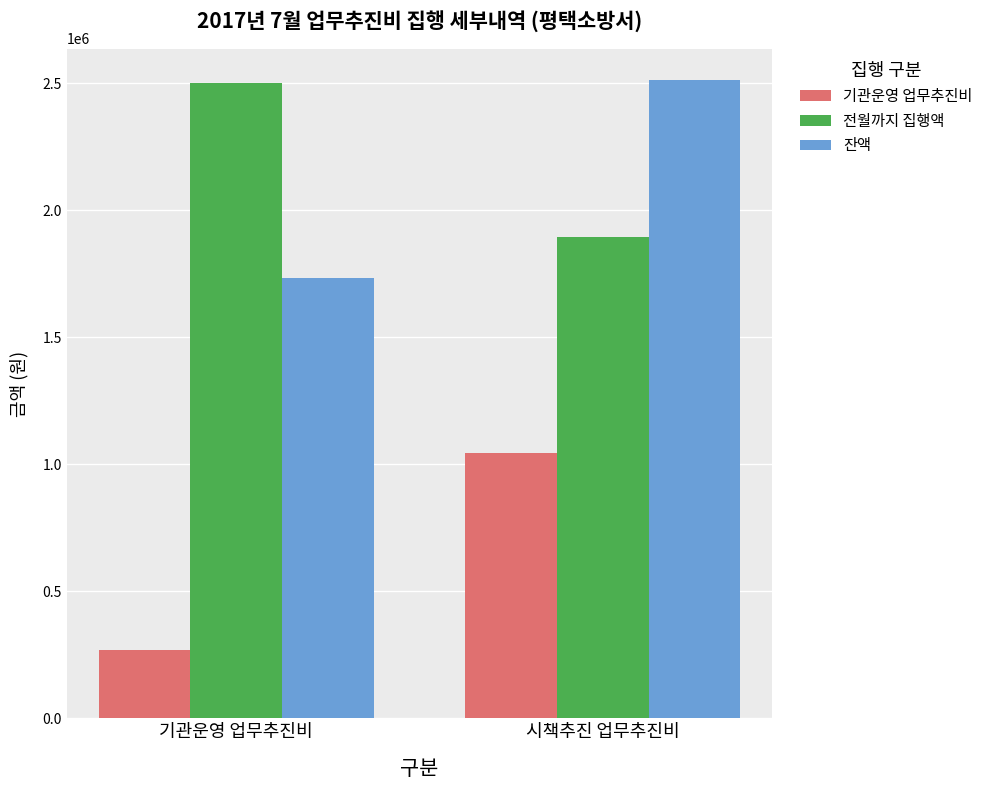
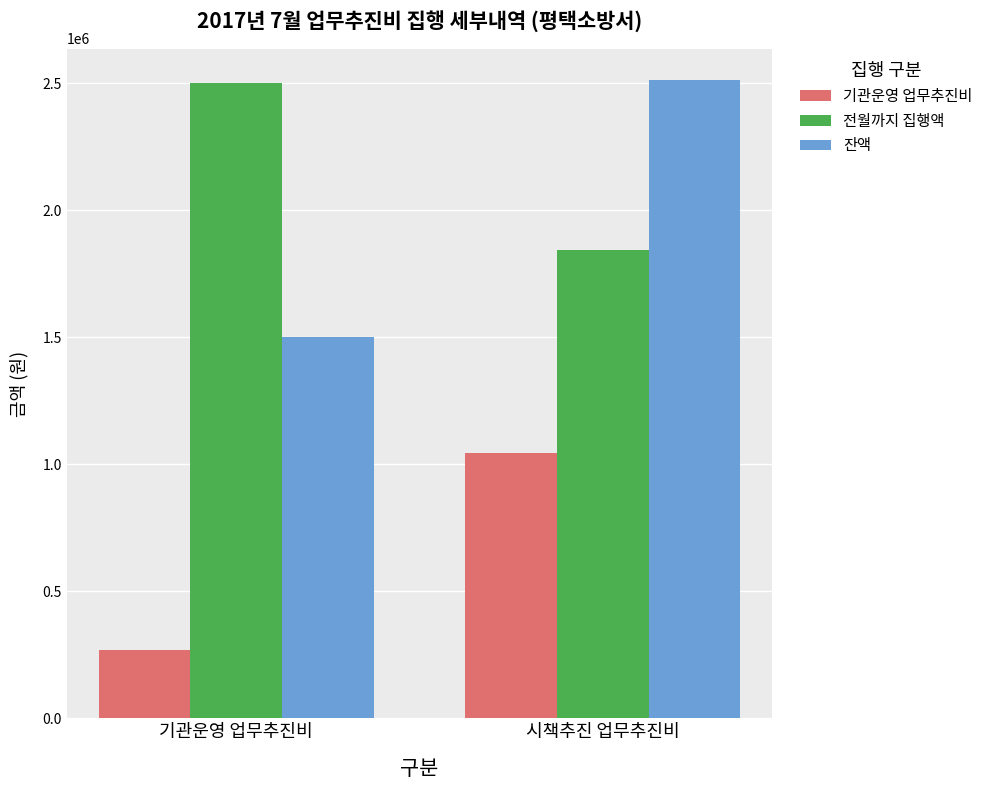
잔액, 기관운영 업무추진비: 1730000 -> 1500000
전월까지 집행액, 시책추진 업무추진비: 1900000 -> 1840000
